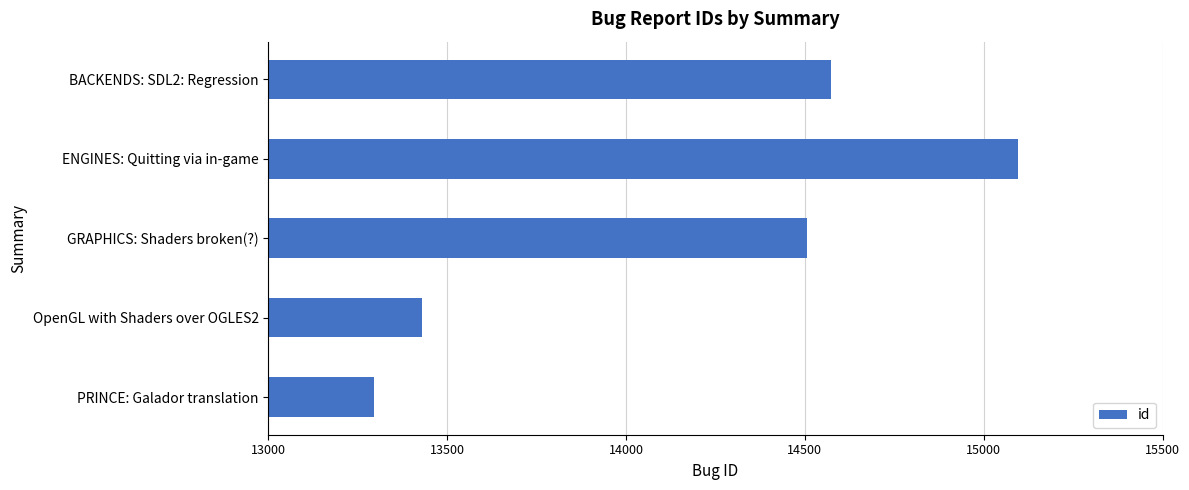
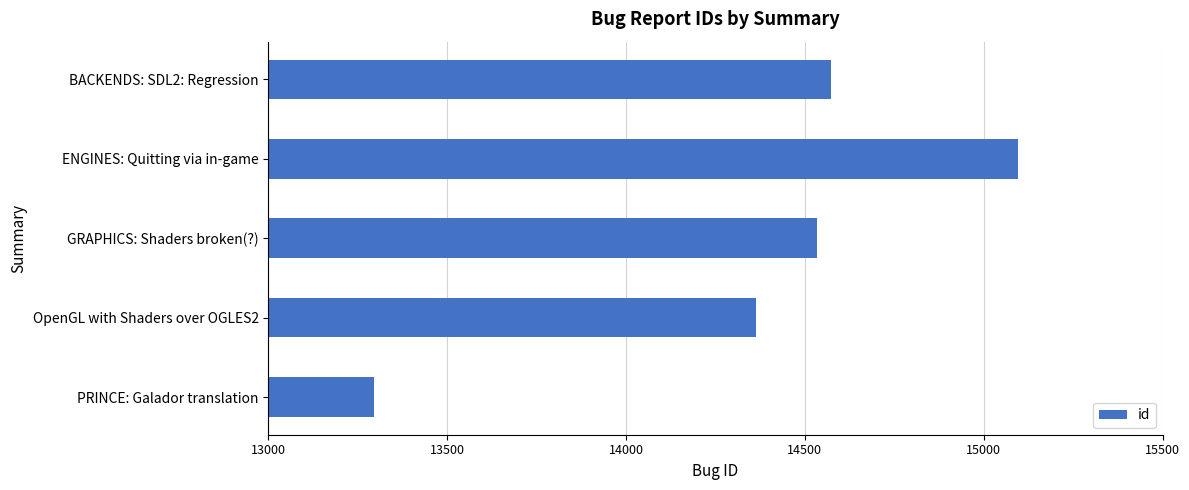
GRAPHICS: Shaders broken(?): 14510 -> 14530
OpenGL with Shaders over OGLES2: 13430 -> 14360
